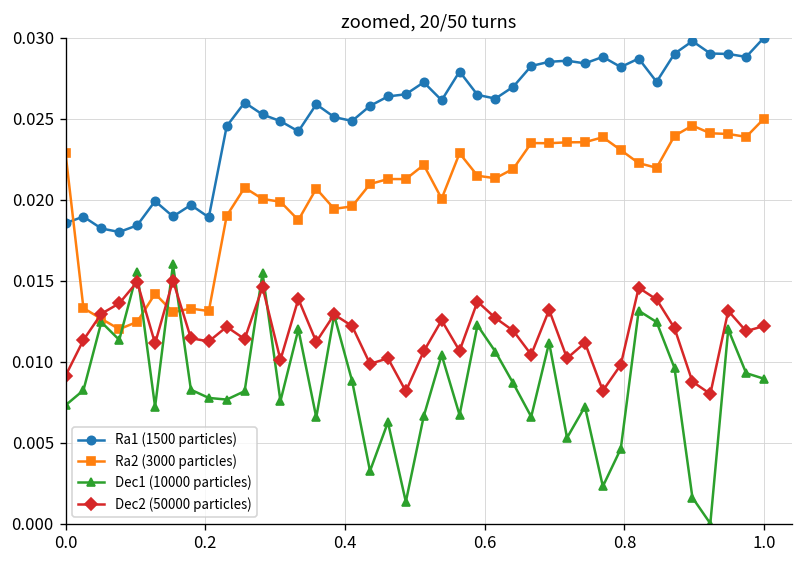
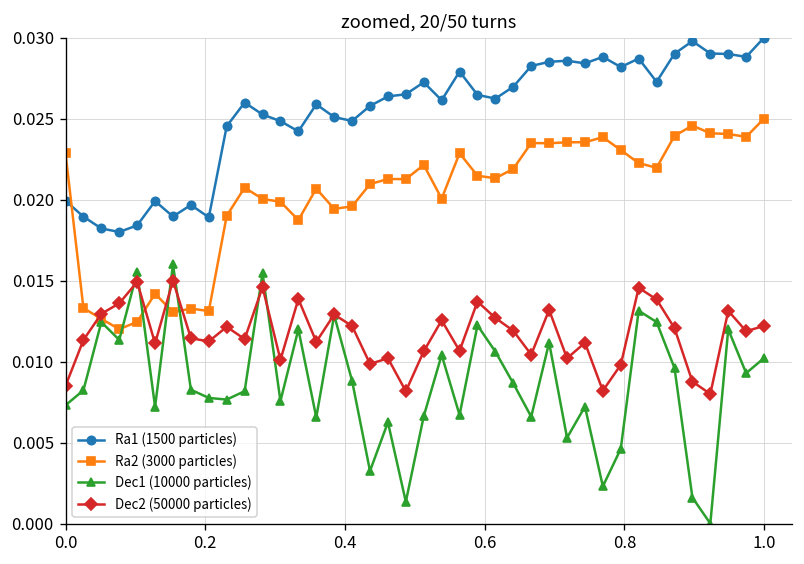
Ra1 (1500 particles), 0.0: 0.0185 -> 0.0199
Dec2 (50000 particles), 0.0: 0.0091 -> 0.0085
Dec1 (10000 particles), 1.0: 0.0089 -> 0.0102
